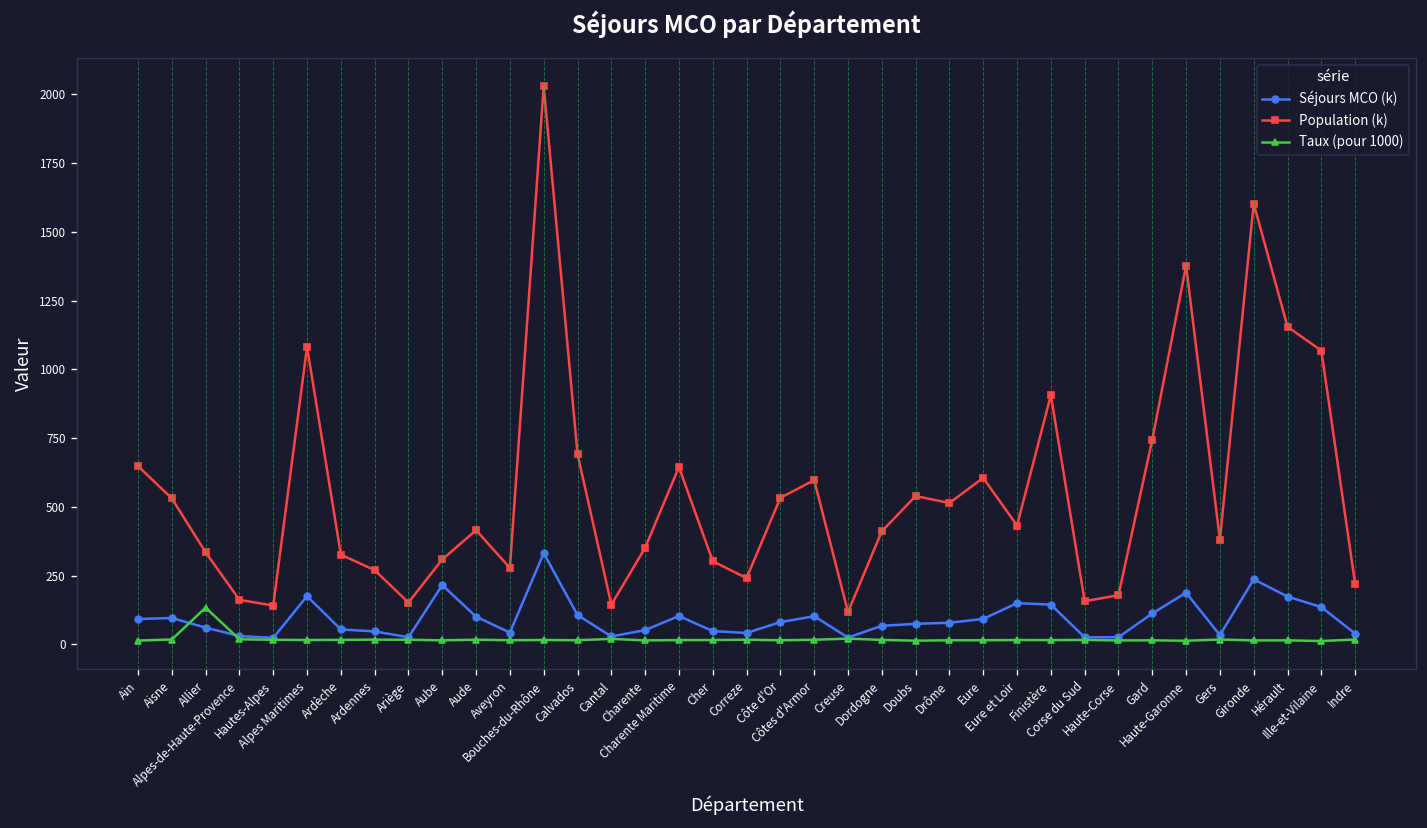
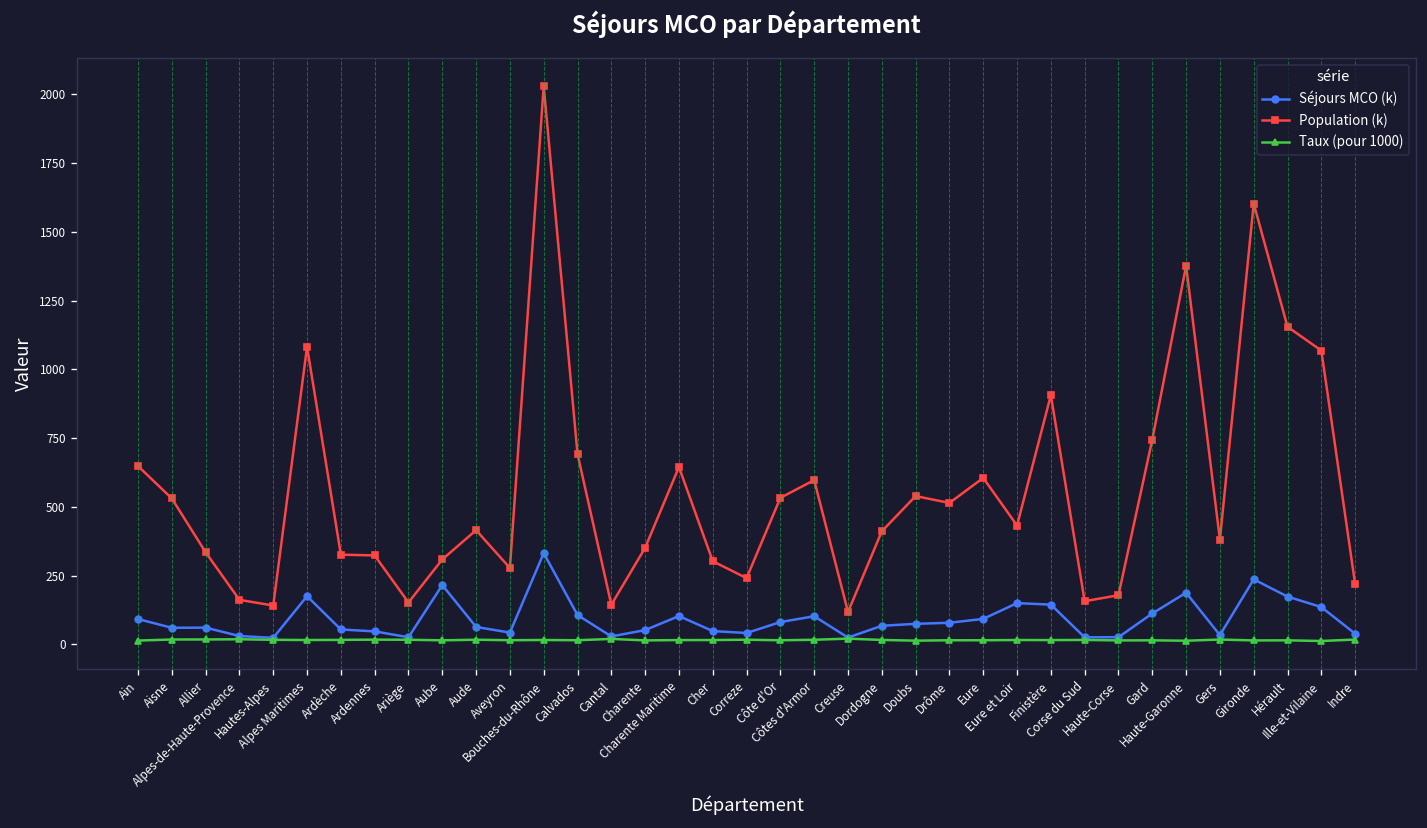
Séjours MCO (k), Aisne: 100 -> 60
Taux (pour 1000), Allier: 130 -> 20
Population (k), Ardennes: 270 -> 320
Séjours MCO (k), Aude: 100 -> 60
